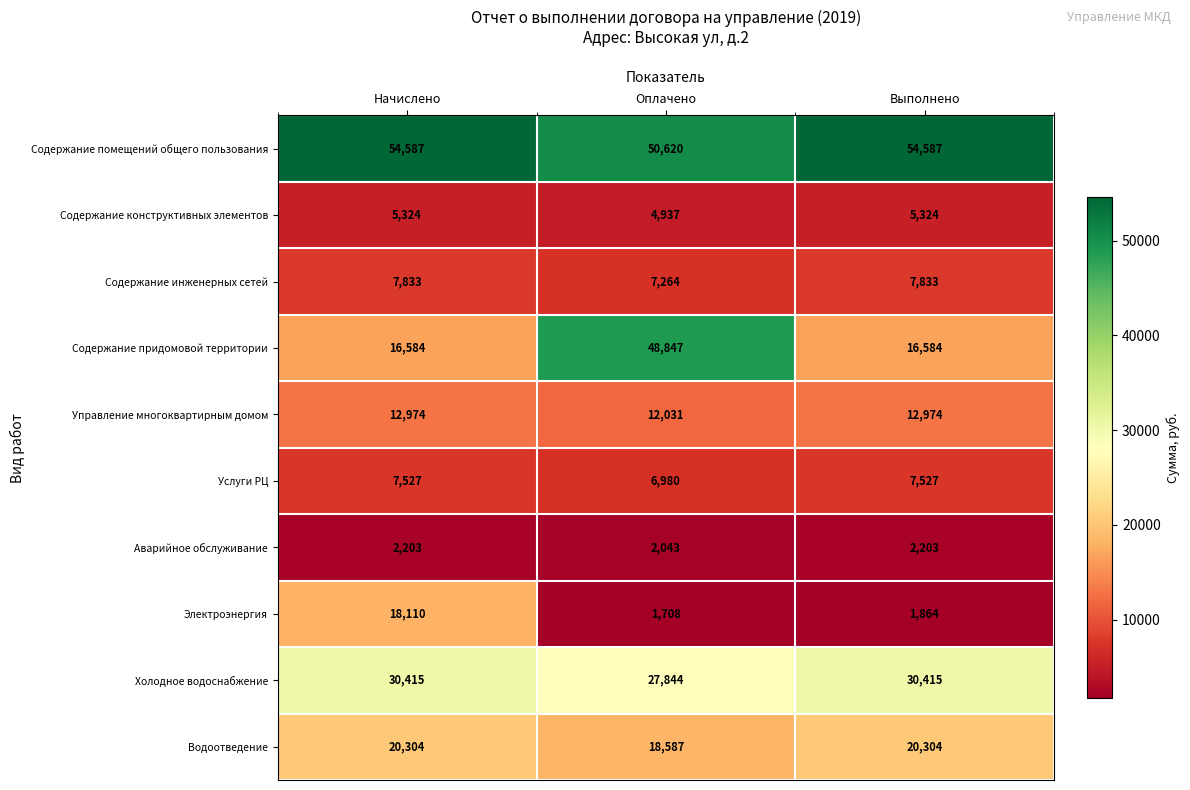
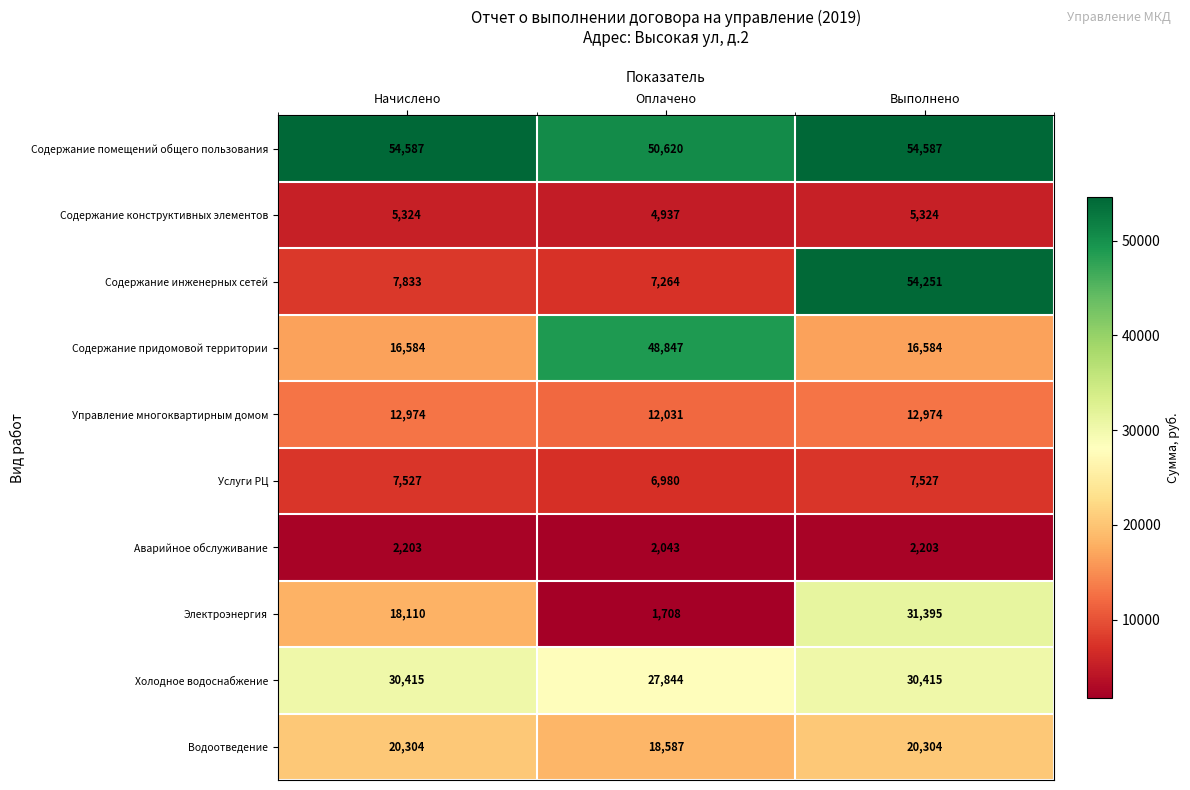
Содержание инженерных сетей, Выполнено: 7,833 -> 54,251
Электроэнергия, Выполнено: 1,864 -> 31,395
